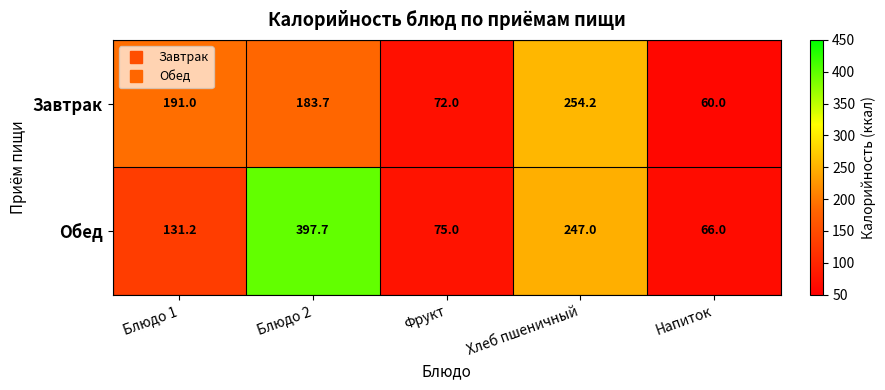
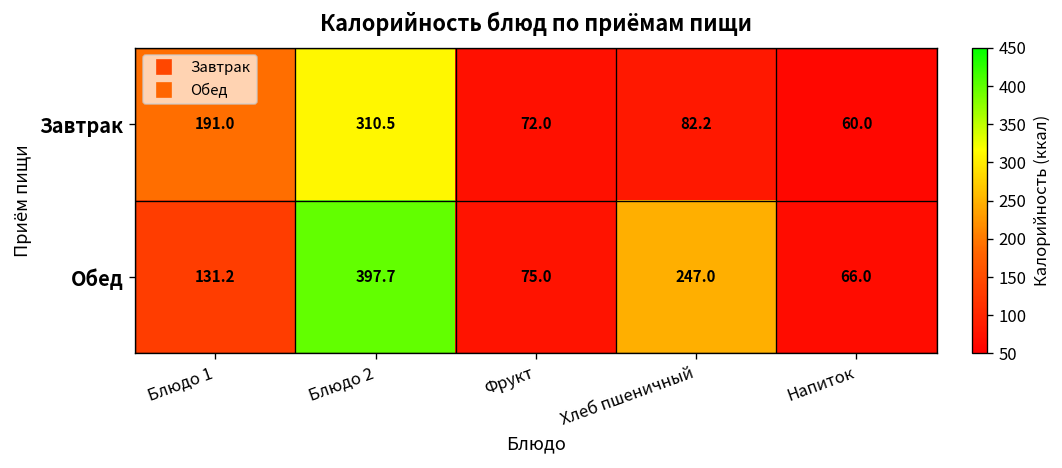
Завтрак, Блюдо 2: 183.7 -> 310.5
Завтрак, Хлеб пшеничный: 254.2 -> 82.2
